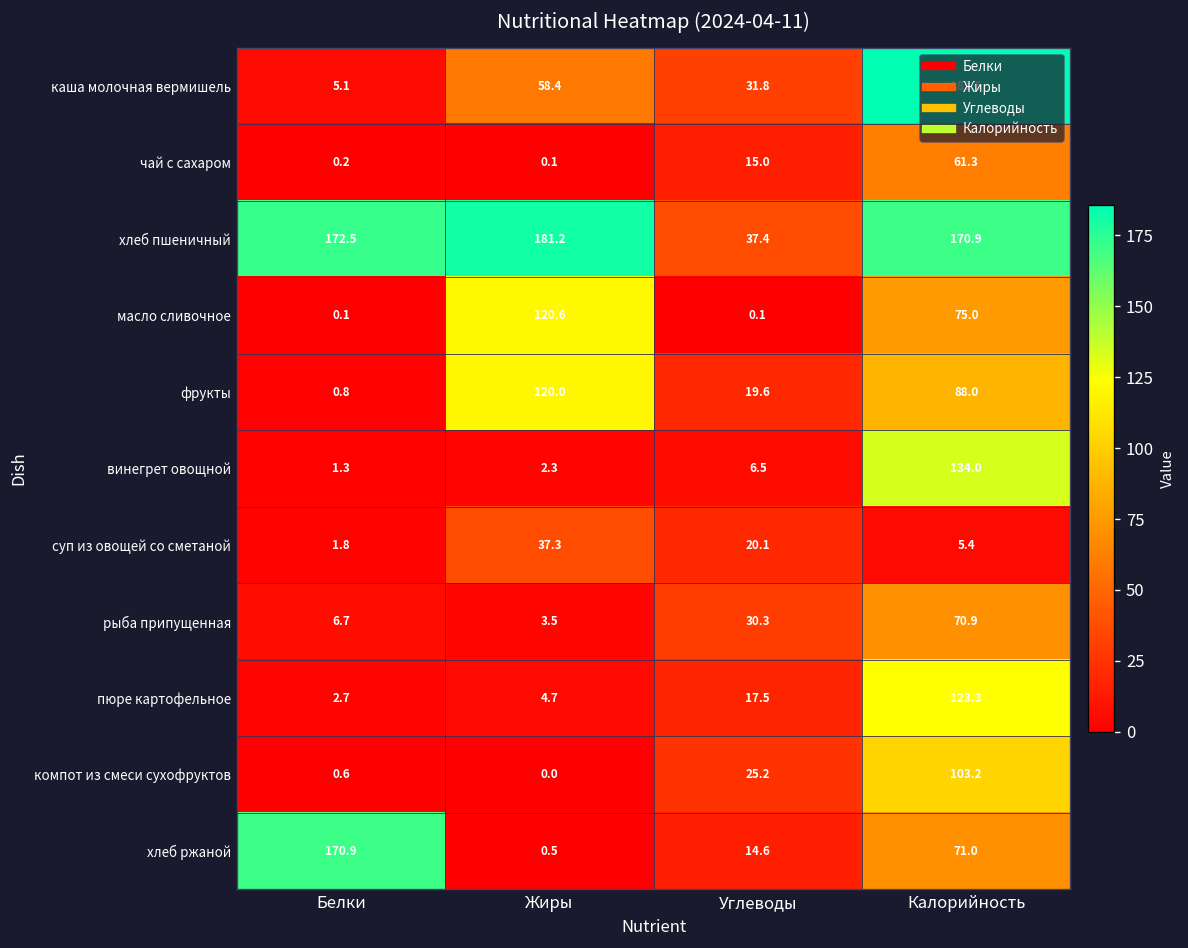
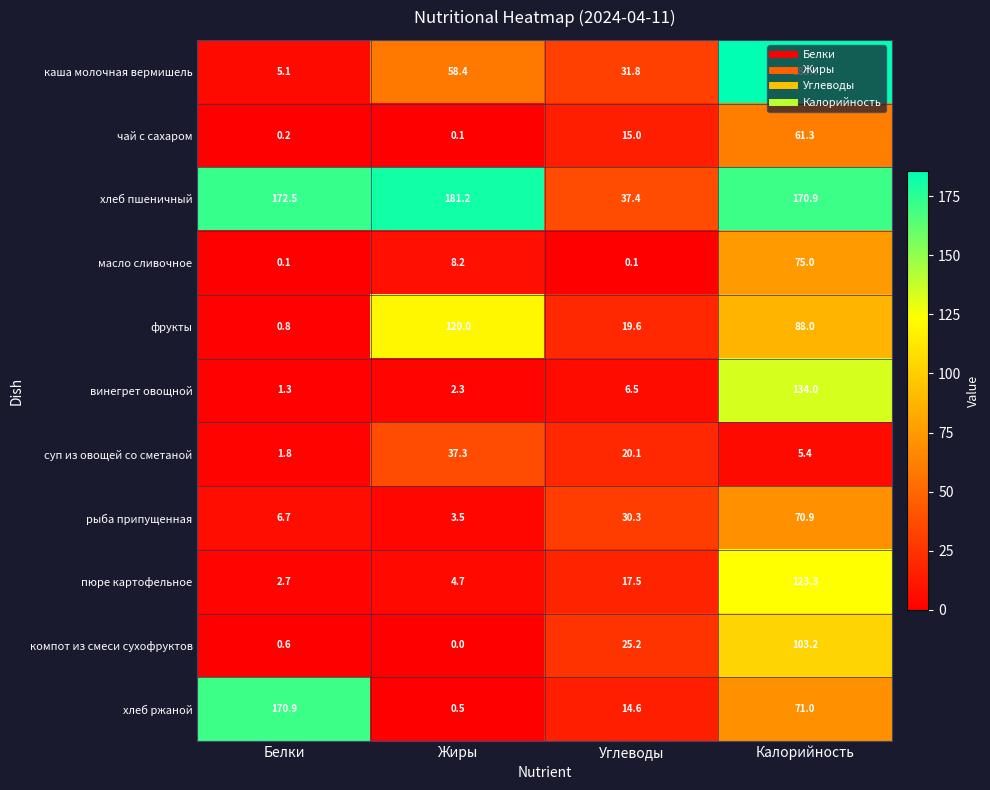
масло сливочное, Жиры: 120.6 -> 8.2
